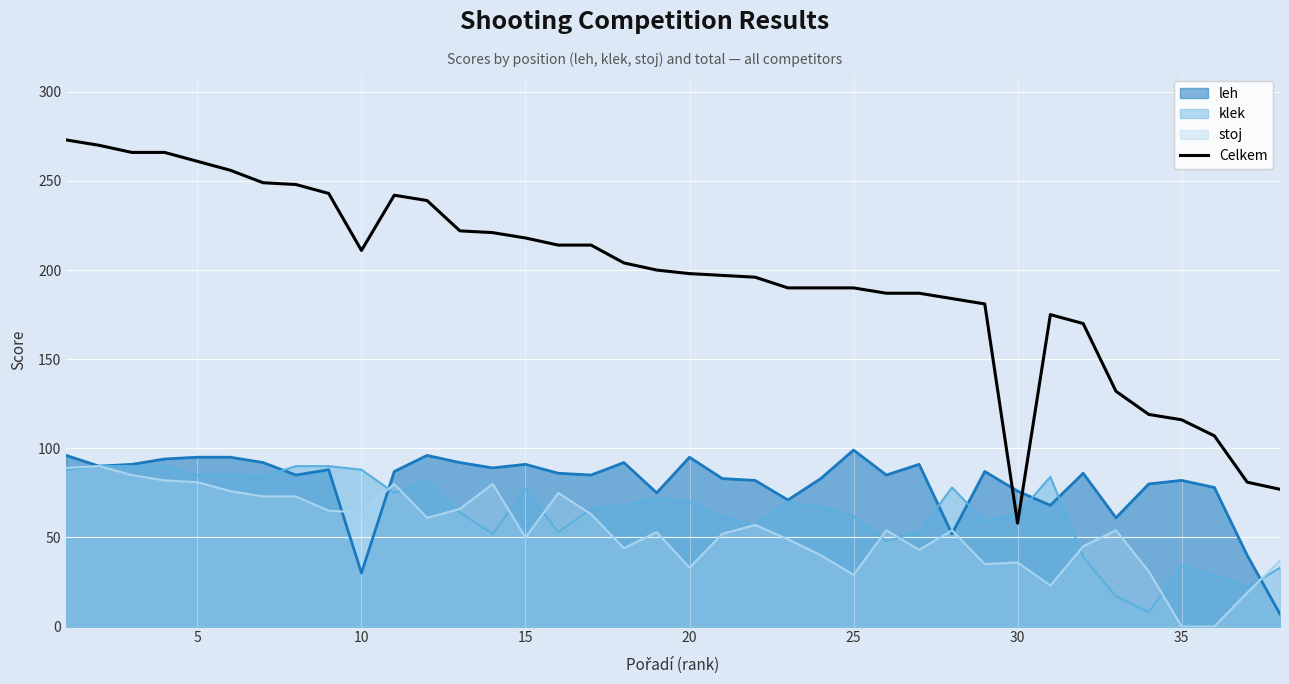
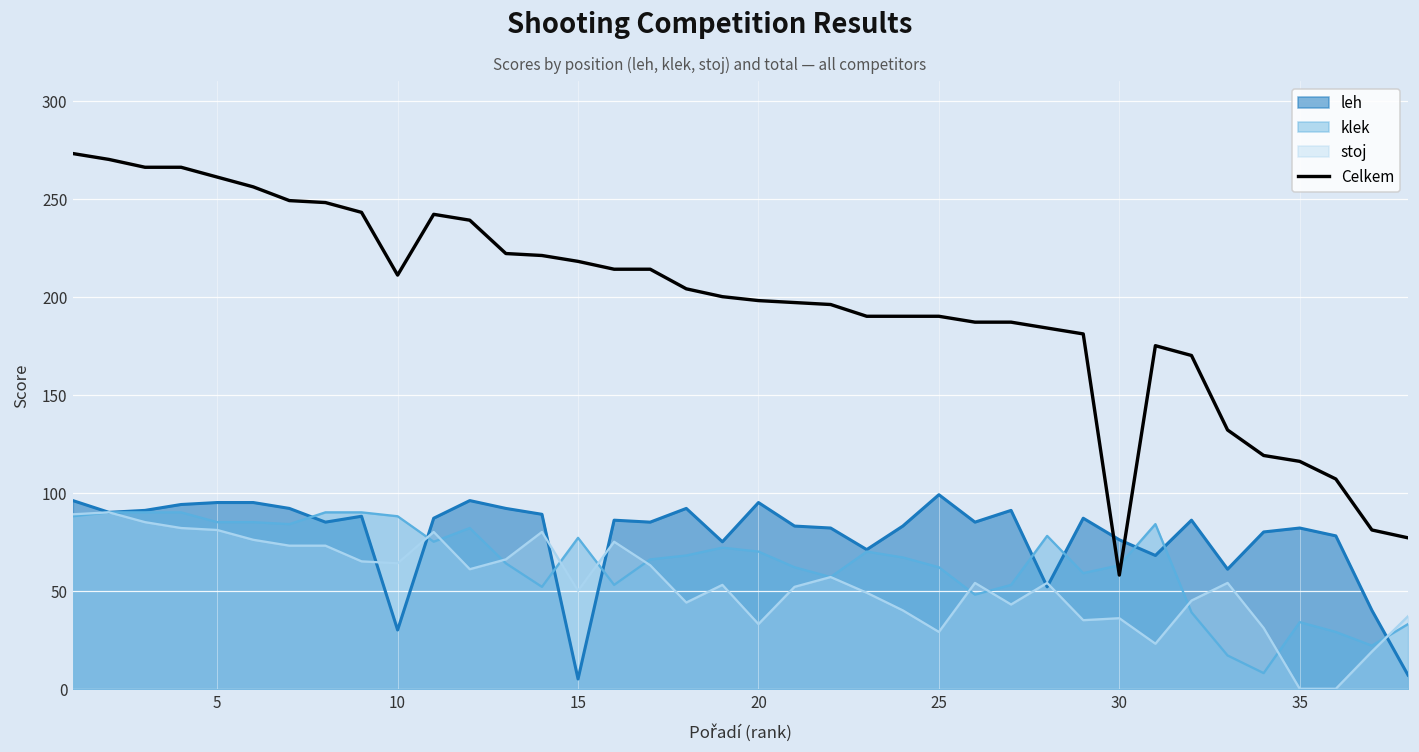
leh, 15: 91 -> 5
